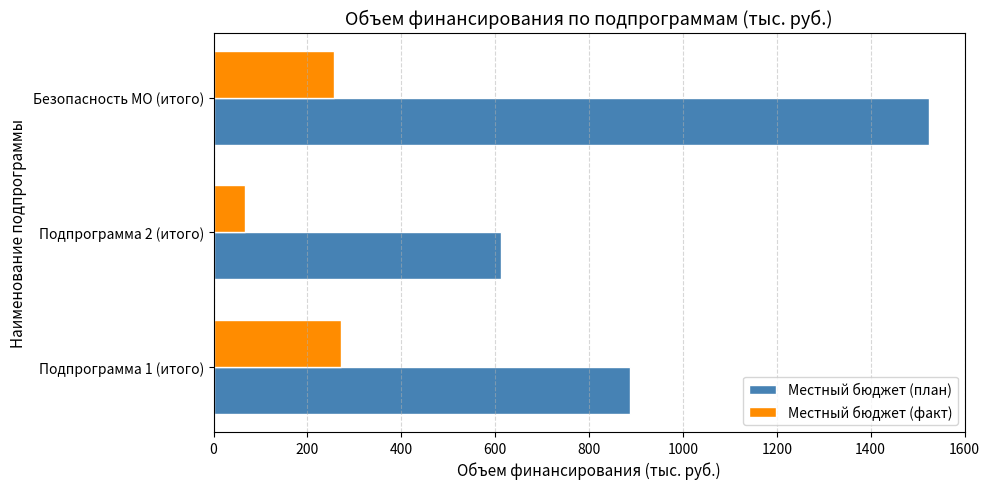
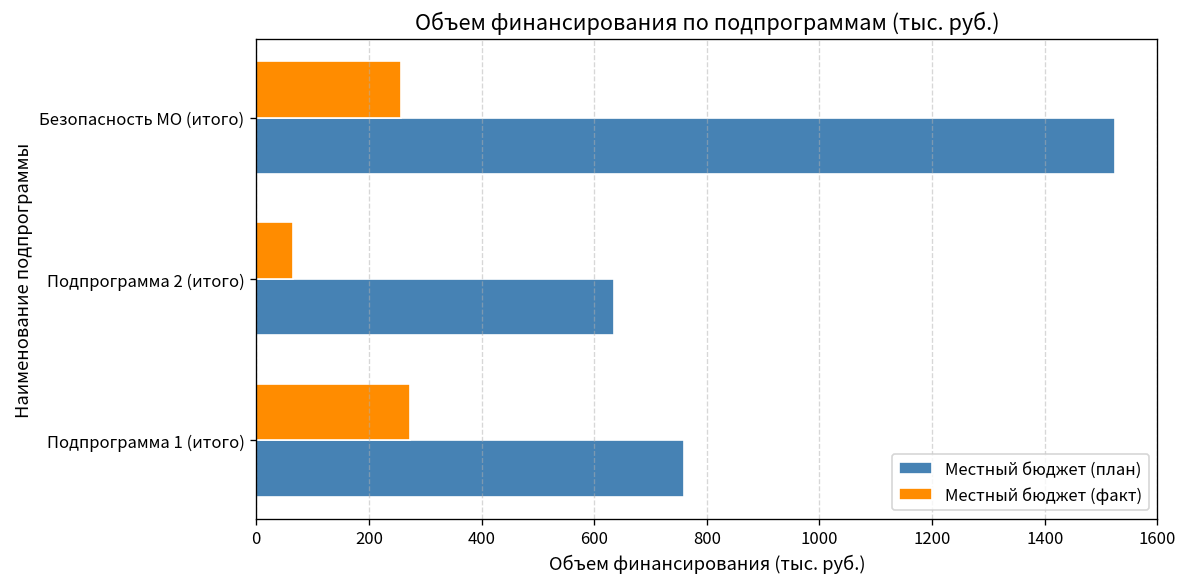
Местный бюджет (план), Подпрограмма 2 (итого): 610 -> 640
Местный бюджет (план), Подпрограмма 1 (итого): 890 -> 760
